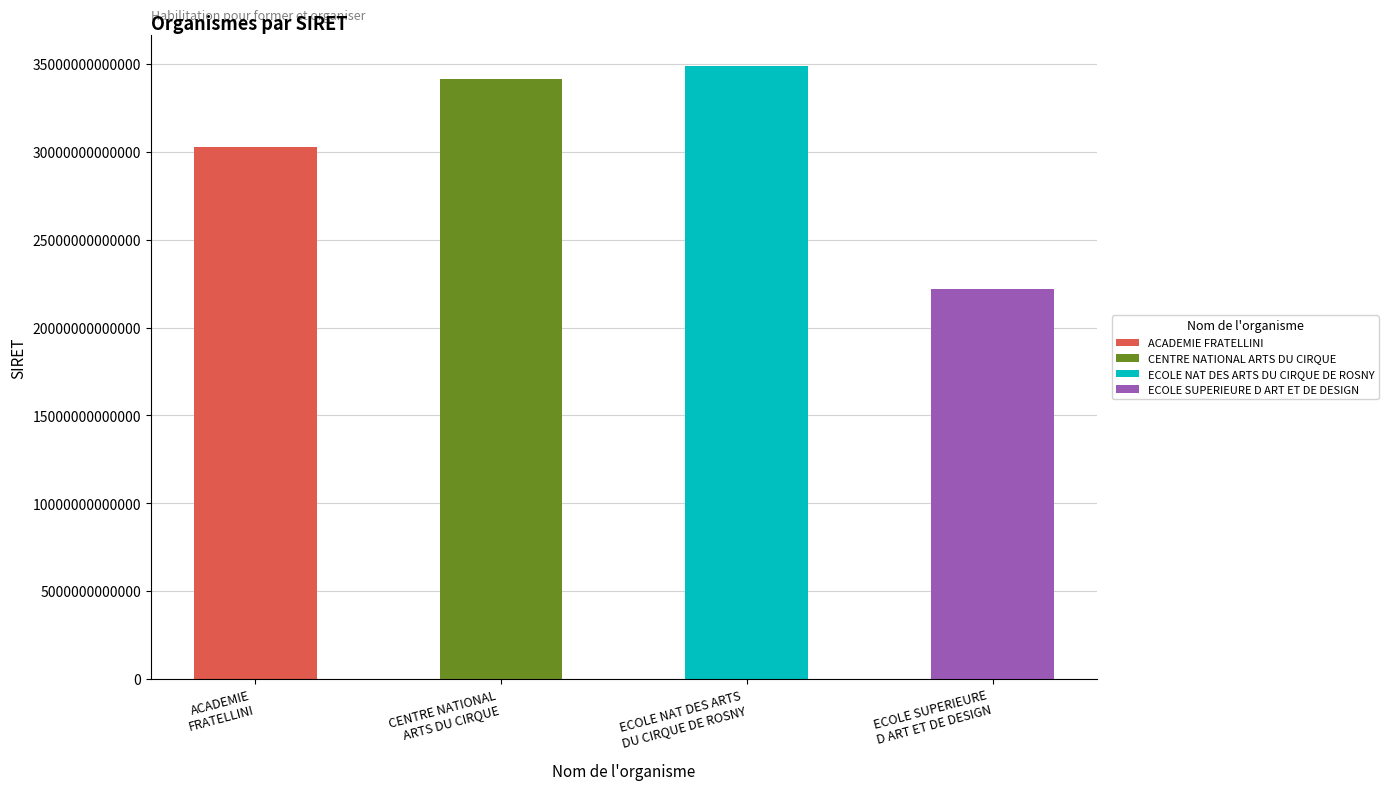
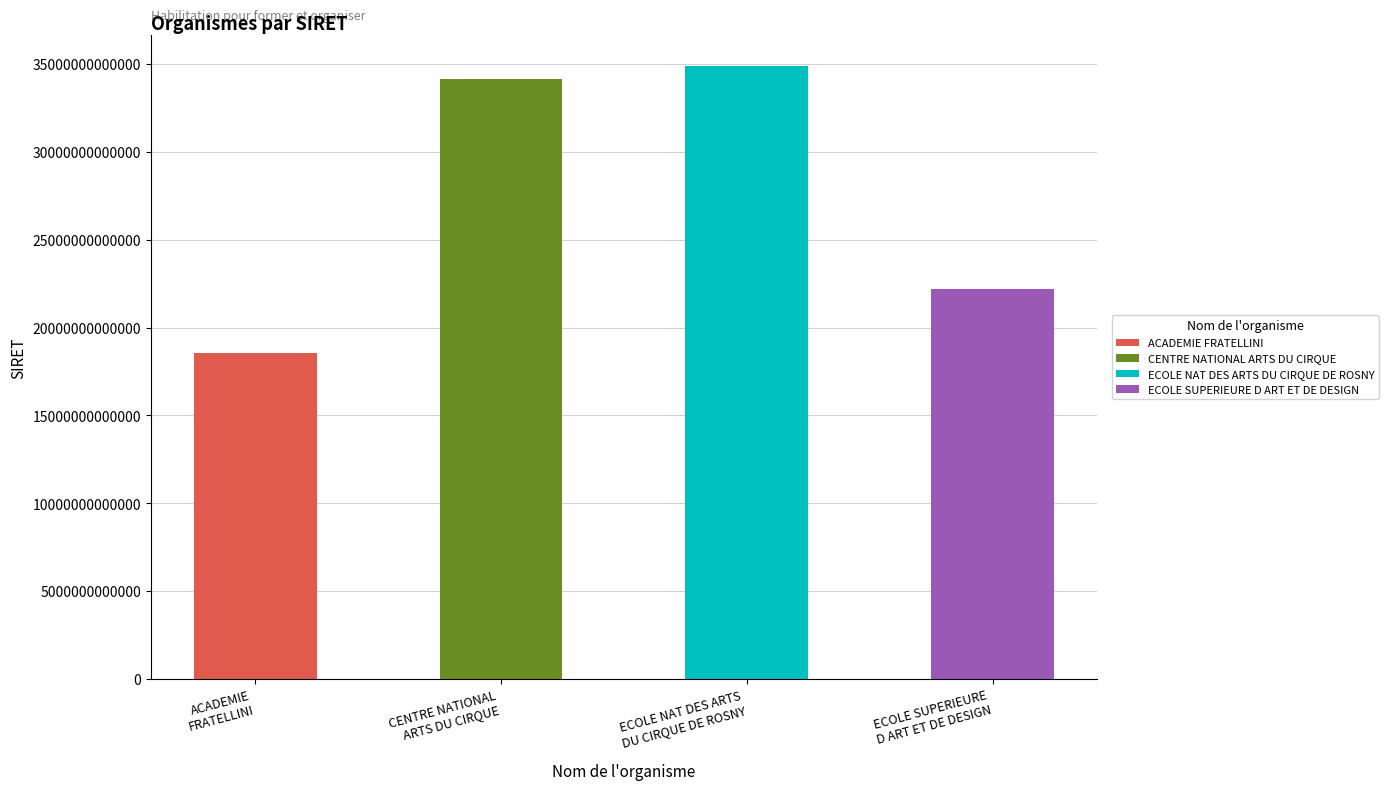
ACADEMIE FRATELLINI: 30200000000000 -> 18600000000000
